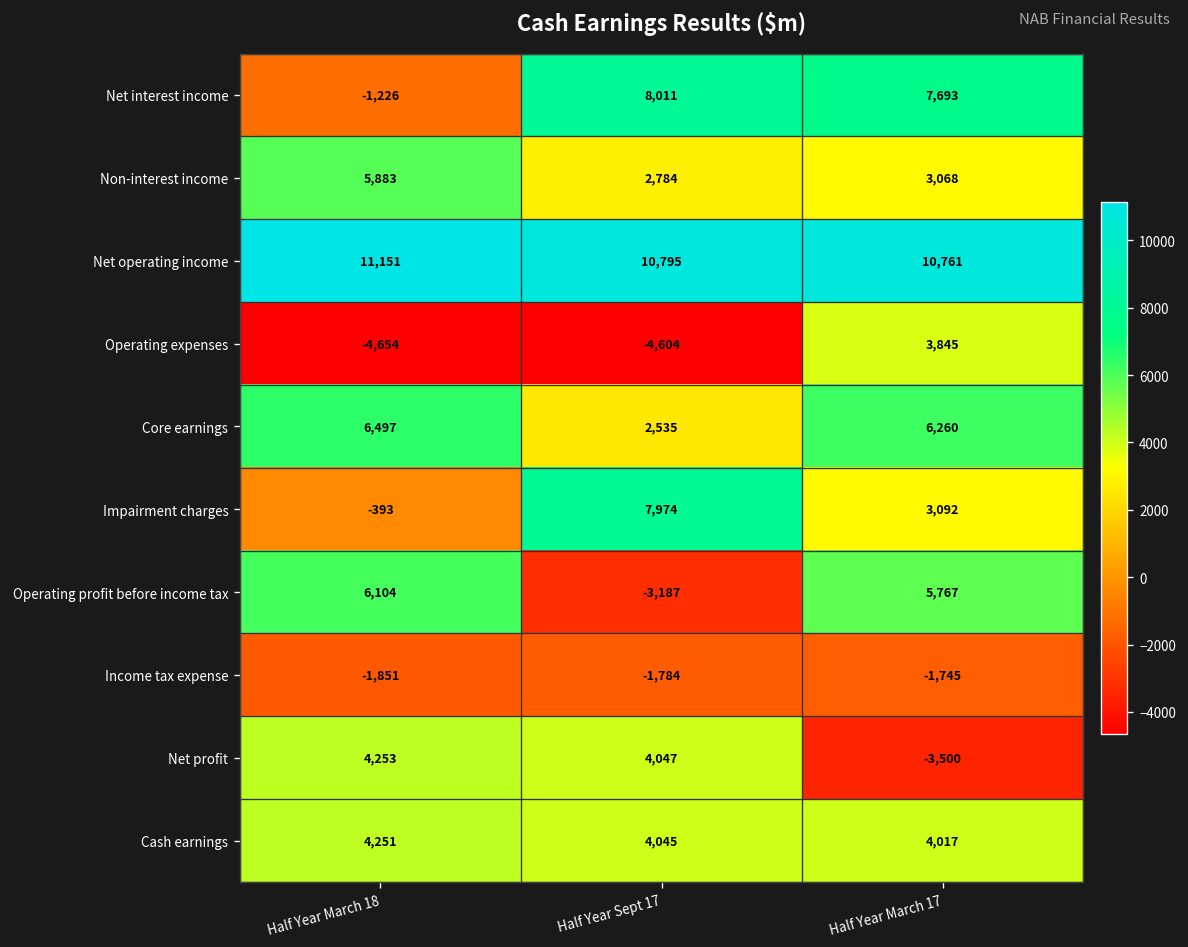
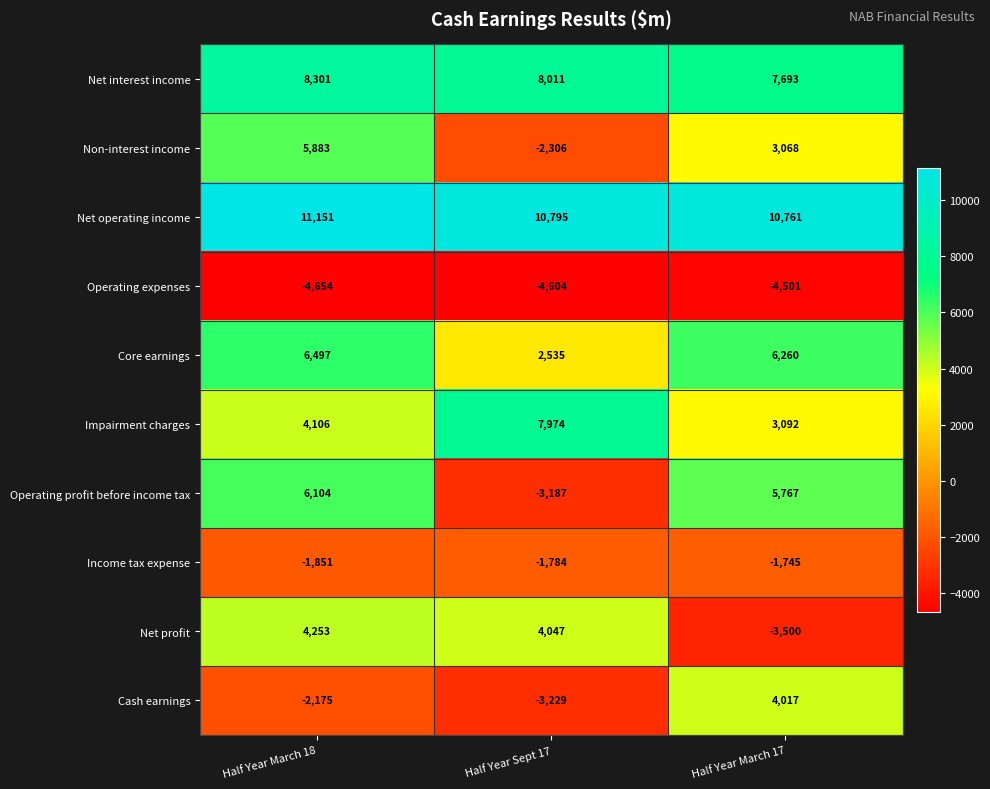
Net interest income, Half Year March 18: -1,226 -> 8,301
Non-interest income, Half Year Sept 17: 2,784 -> -2,306
Operating expenses, Half Year March 17: 3,845 -> -4,501
Impairment charges, Half Year March 18: -393 -> 4,106
Cash earnings, Half Year March 18: 4,251 -> -2,175
Cash earnings, Half Year Sept 17: 4,045 -> -3,229
